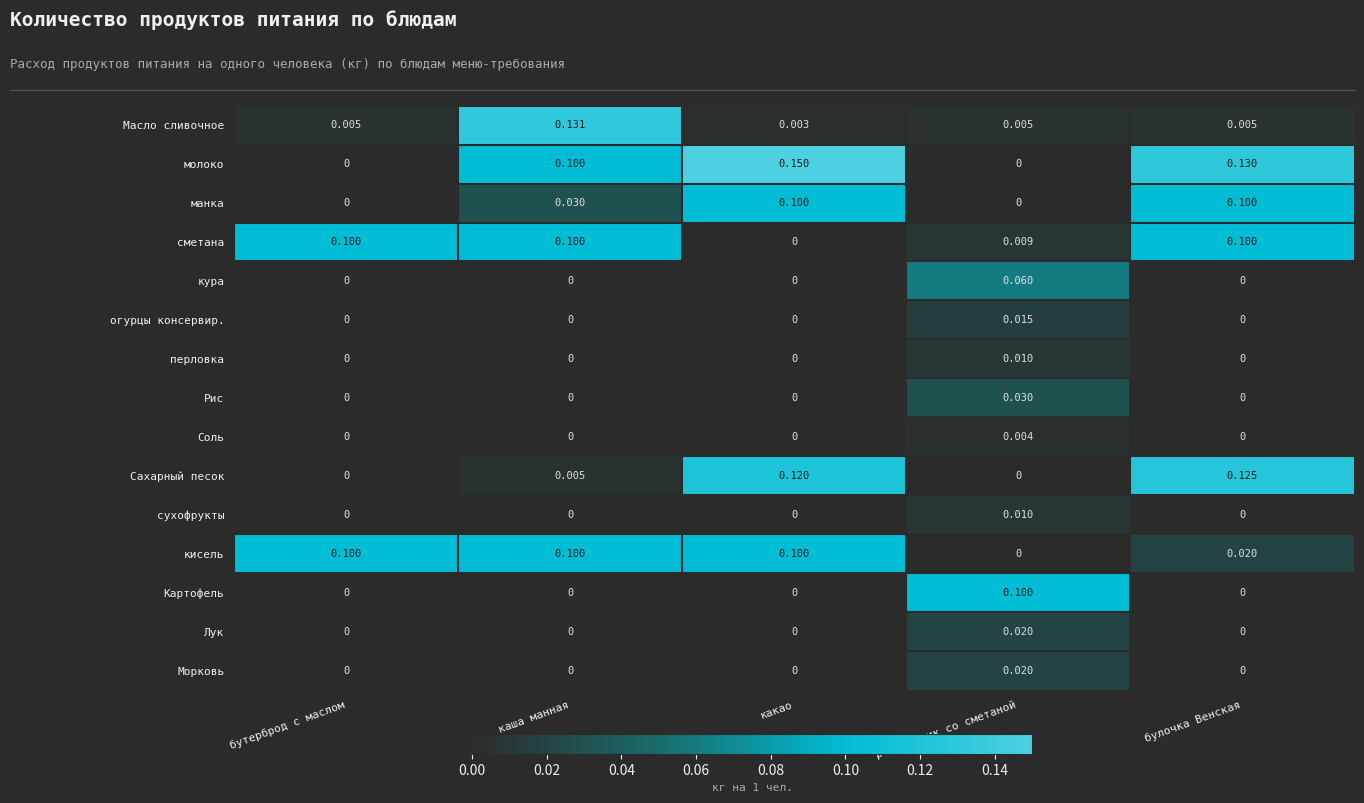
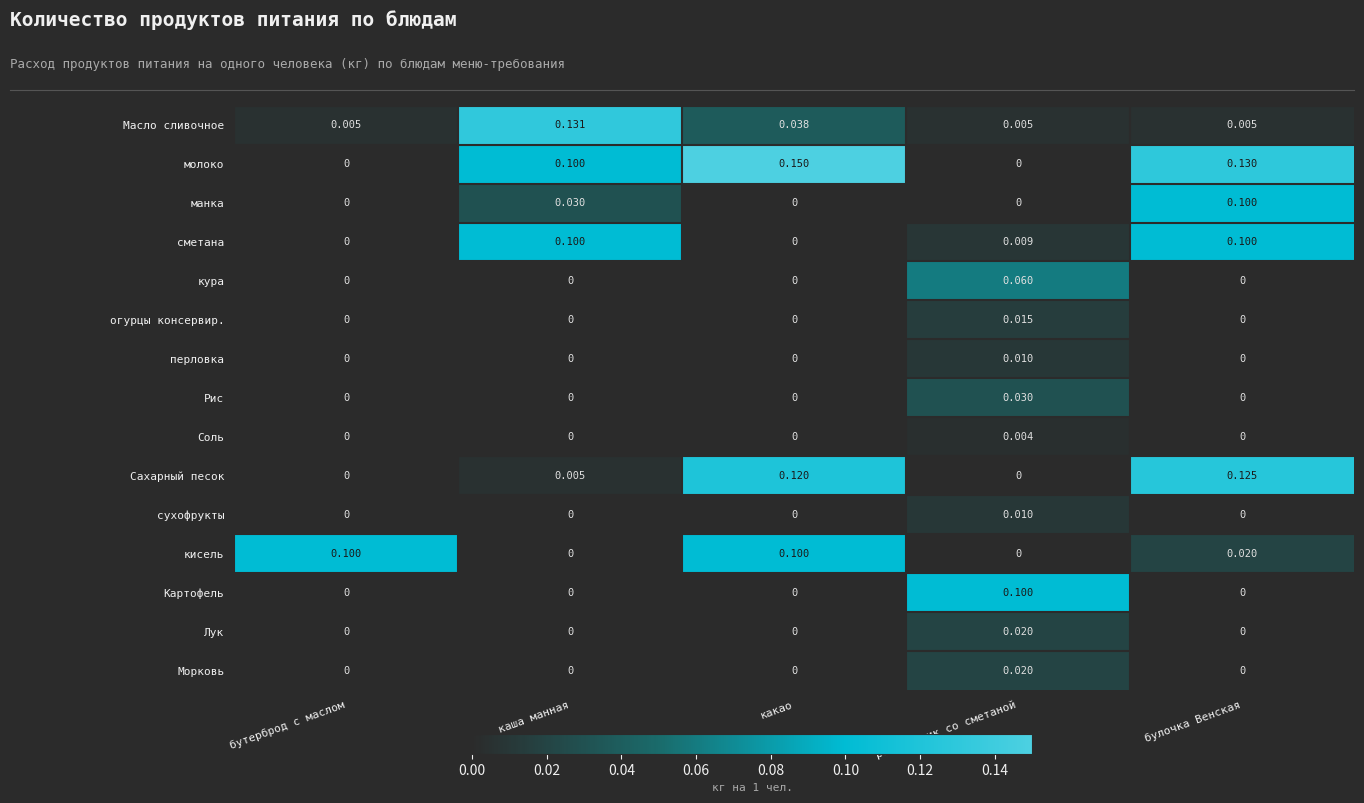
Масло сливочное, какао: 0.003 -> 0.038
манка, какао: 0.100 -> 0
сметана, бутерброд с маслом: 0.100 -> 0
кисель, каша манная: 0.100 -> 0
